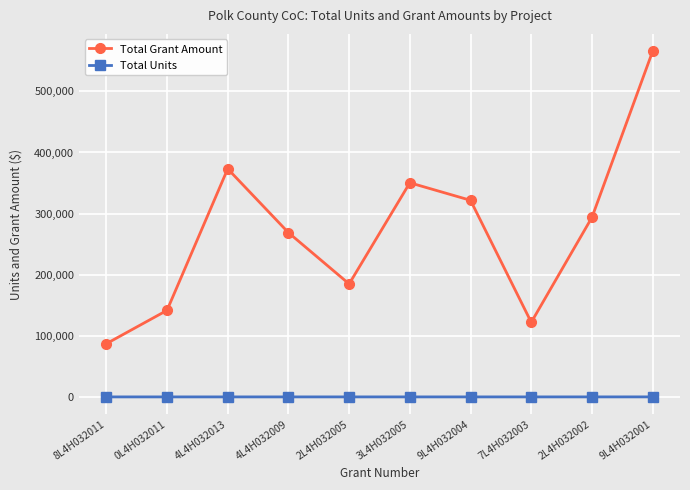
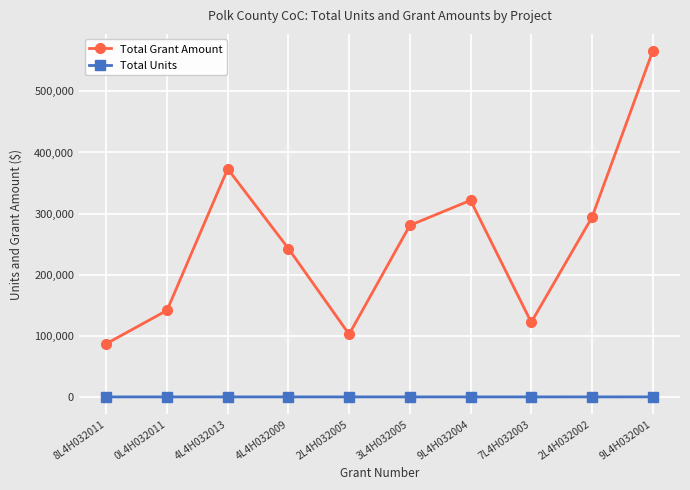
Total Grant Amount, 4L4H032009: 270,000 -> 240,000
Total Grant Amount, 2L4H032005: 180,000 -> 100,000
Total Grant Amount, 3L4H032005: 350,000 -> 280,000
